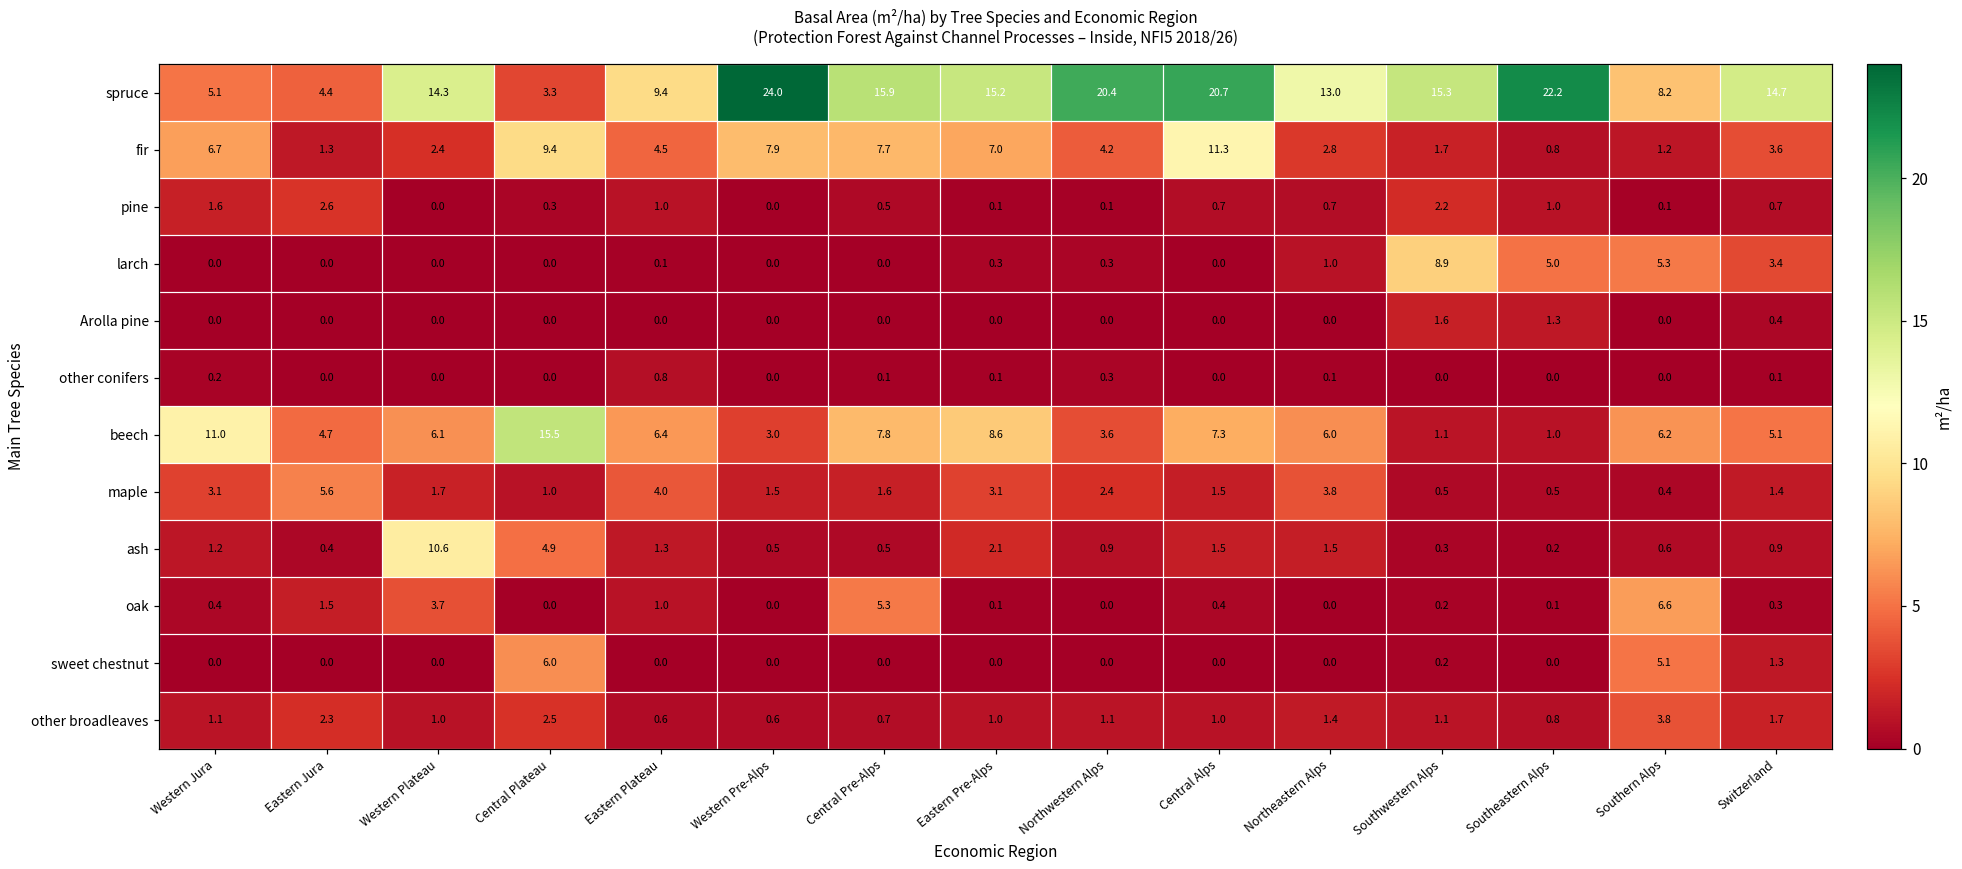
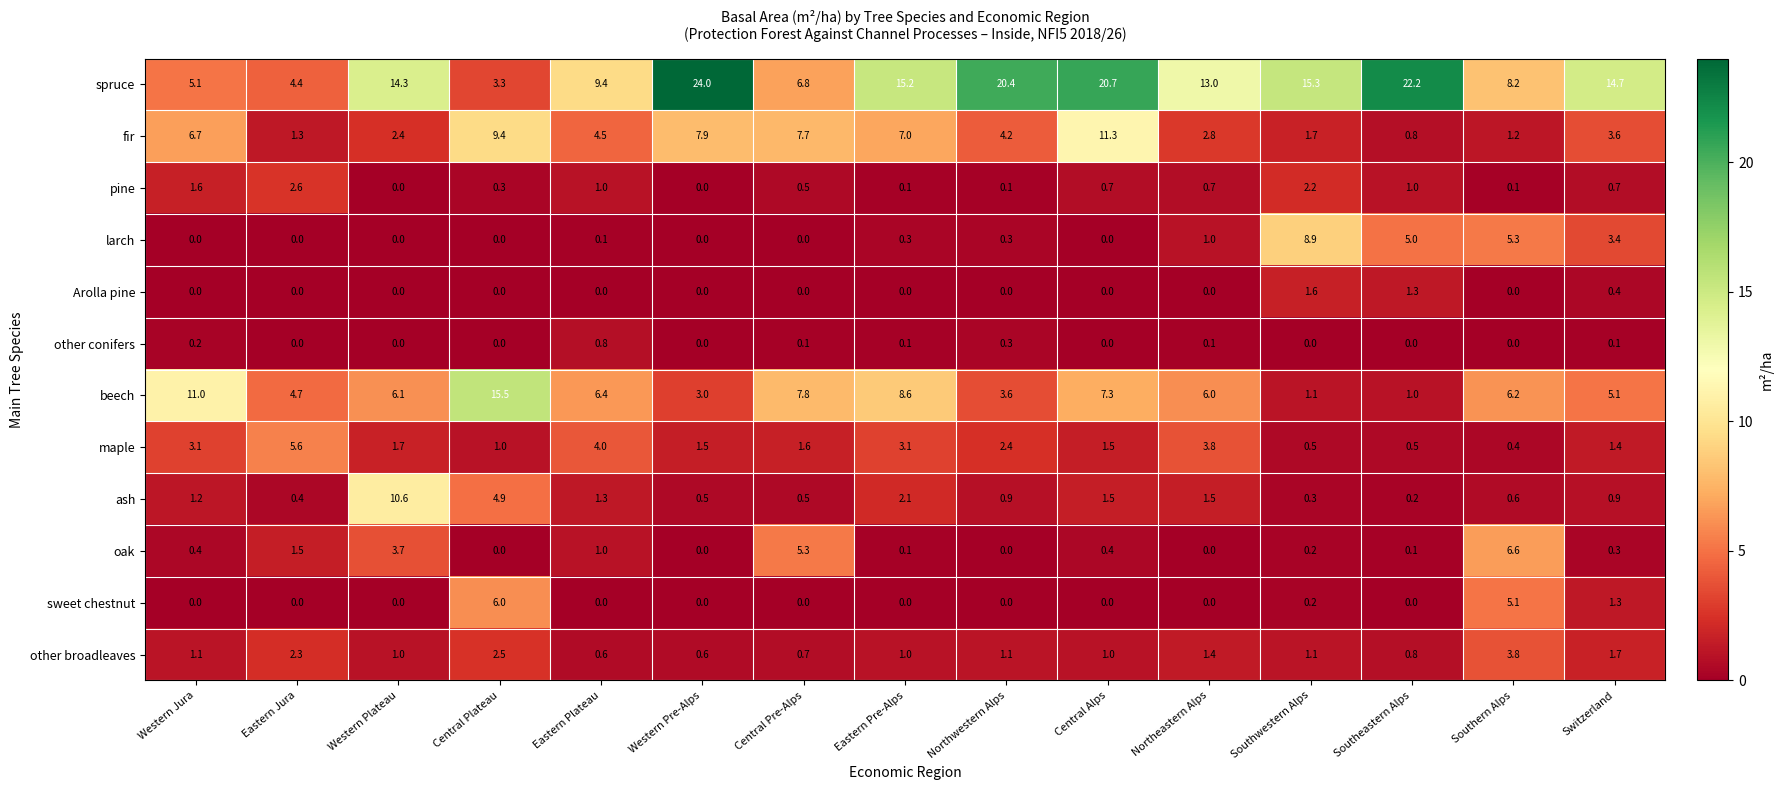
spruce, Central Pre-Alps: 15.9 -> 6.8
